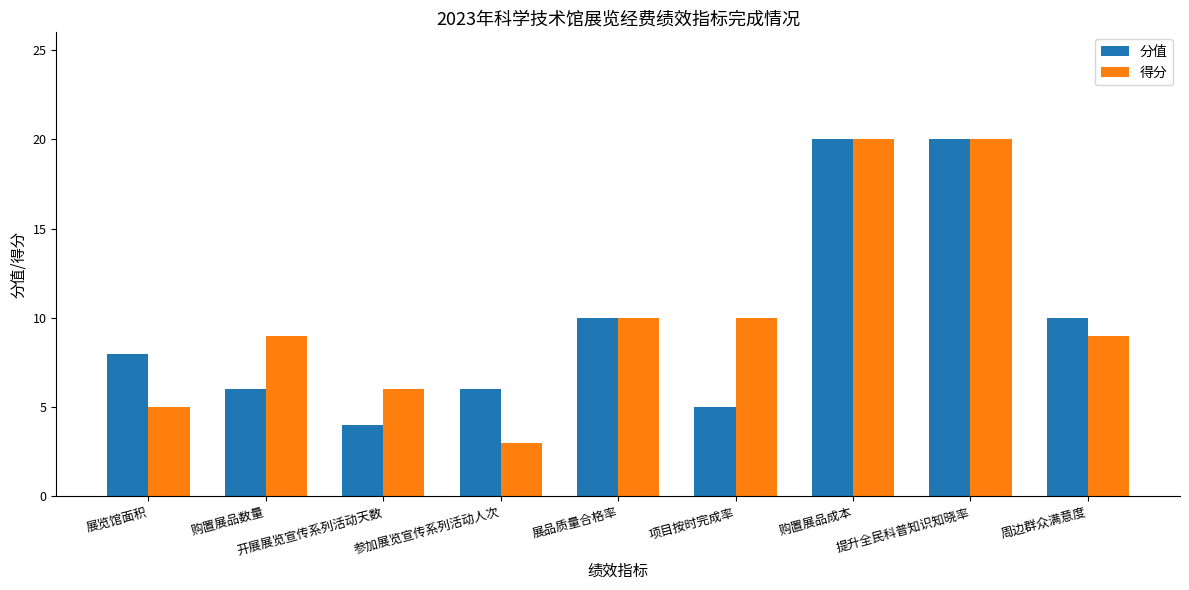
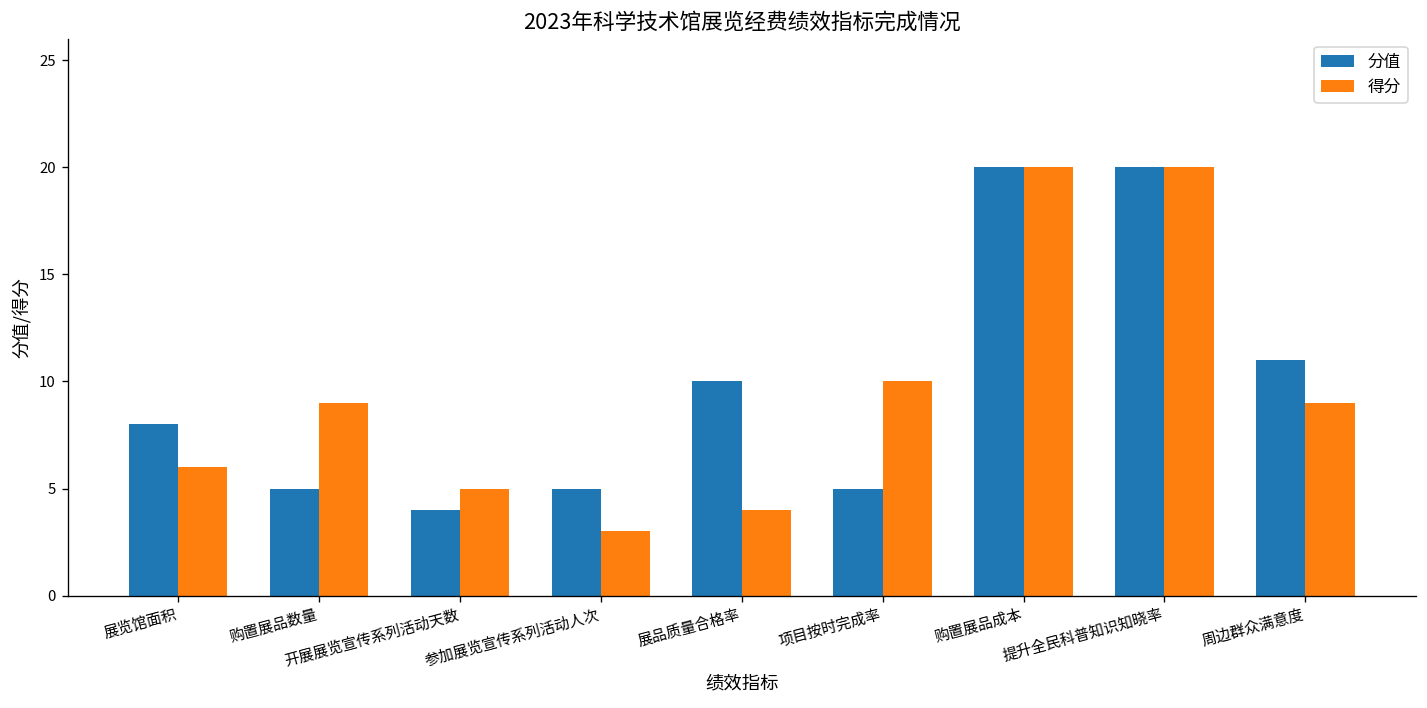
得分, 展览馆面积: 5 -> 6
分值, 购置展品数量: 6 -> 5
得分, 开展展览宣传系列活动天数: 6 -> 5
分值, 参加展览宣传系列活动人次: 6 -> 5
得分, 展品质量合格率: 10 -> 4
分值, 周边群众满意度: 10 -> 11
